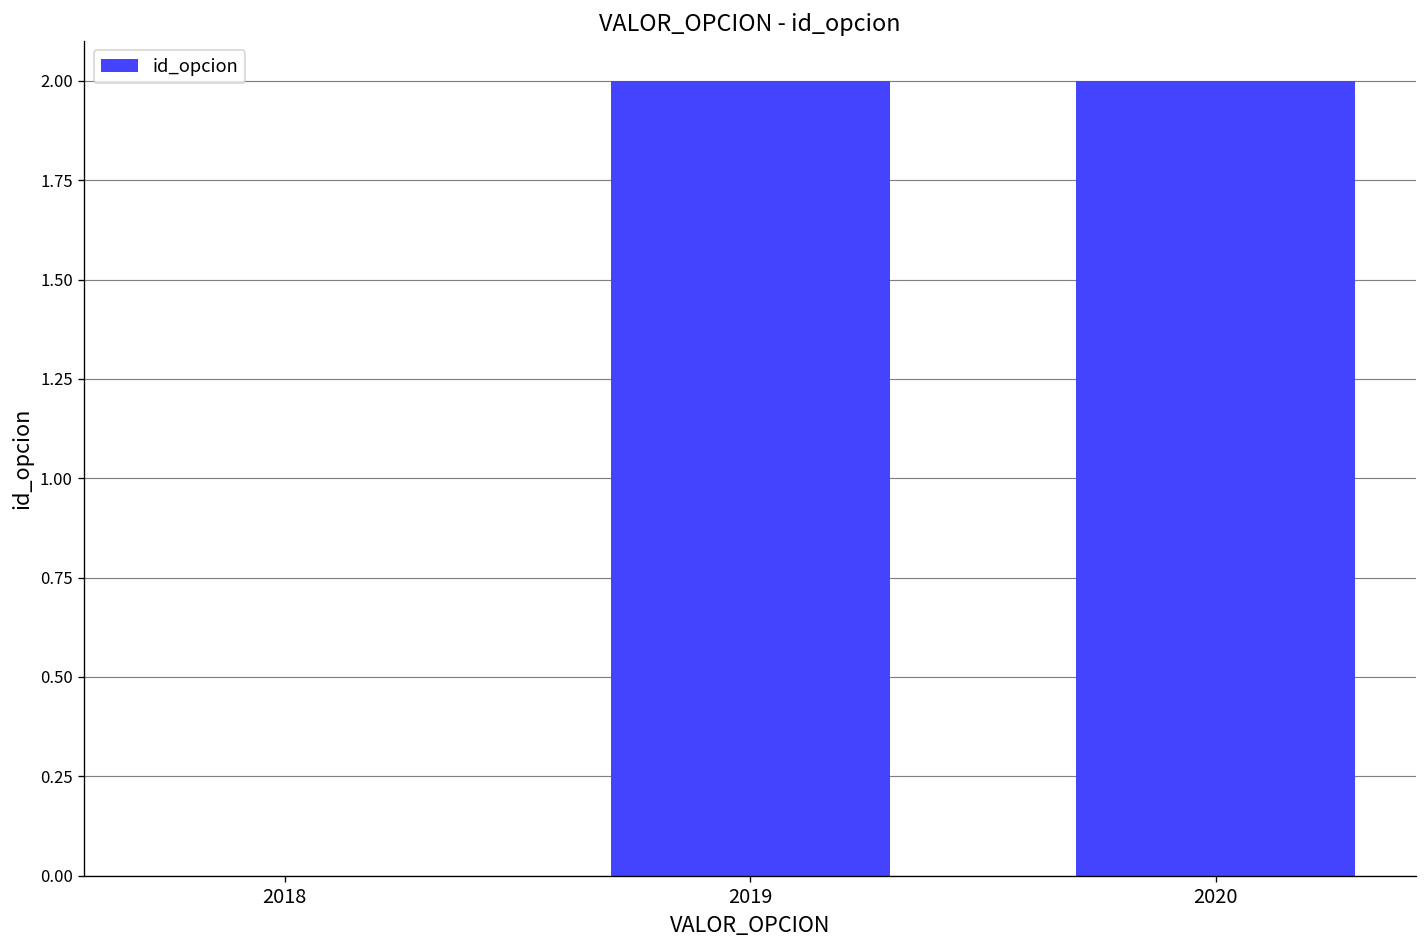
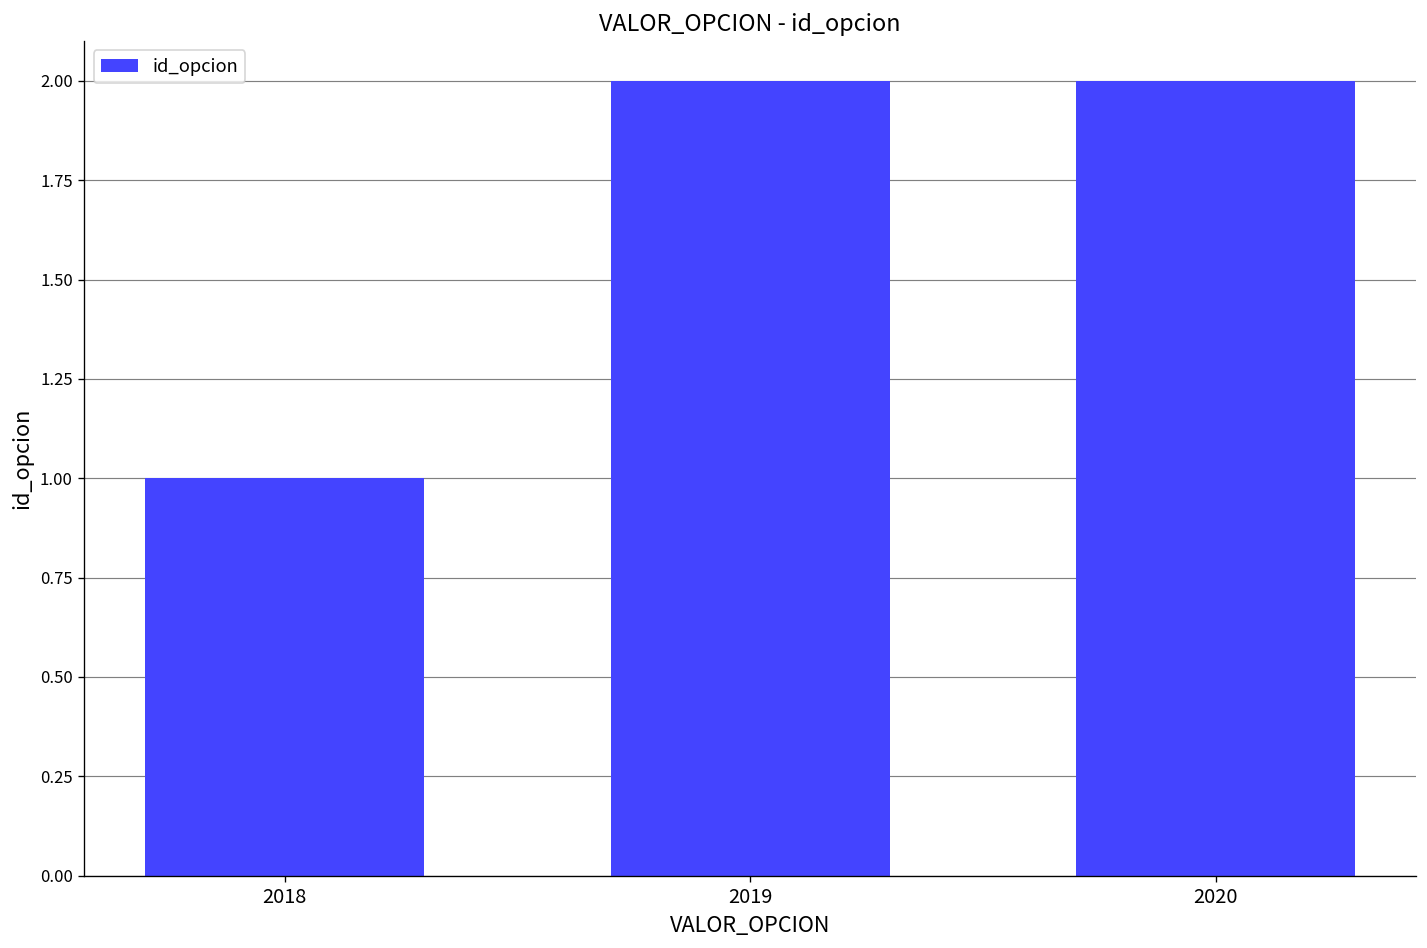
2018: 0 -> 1
